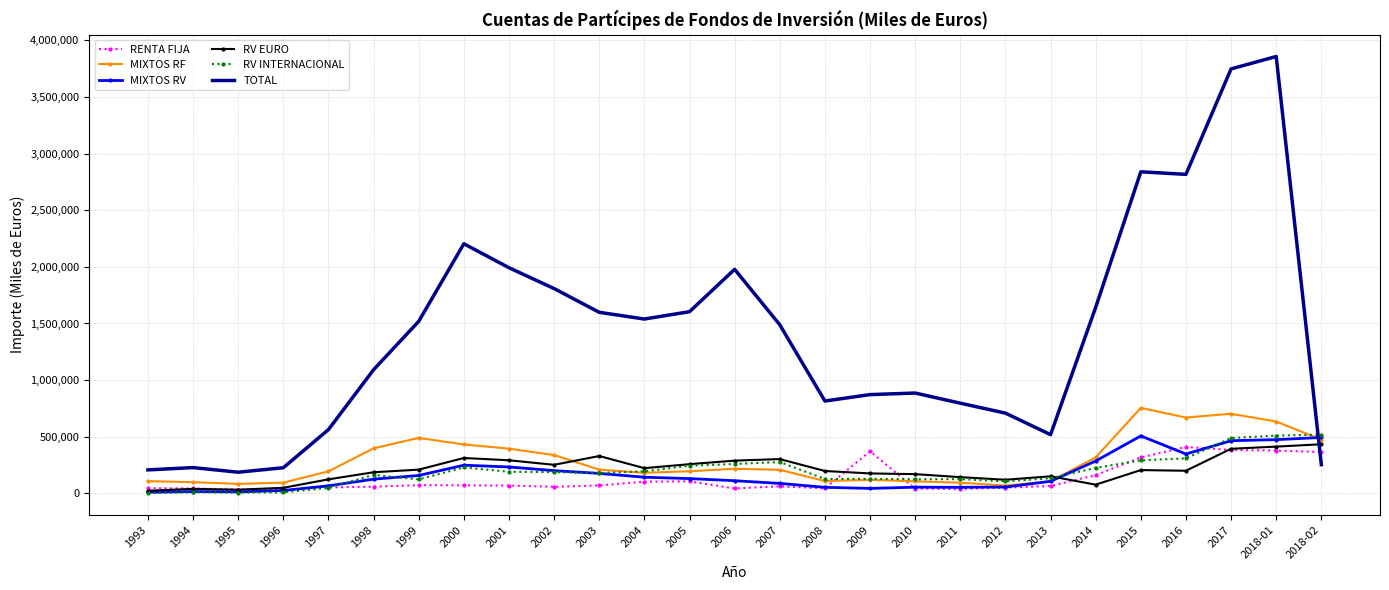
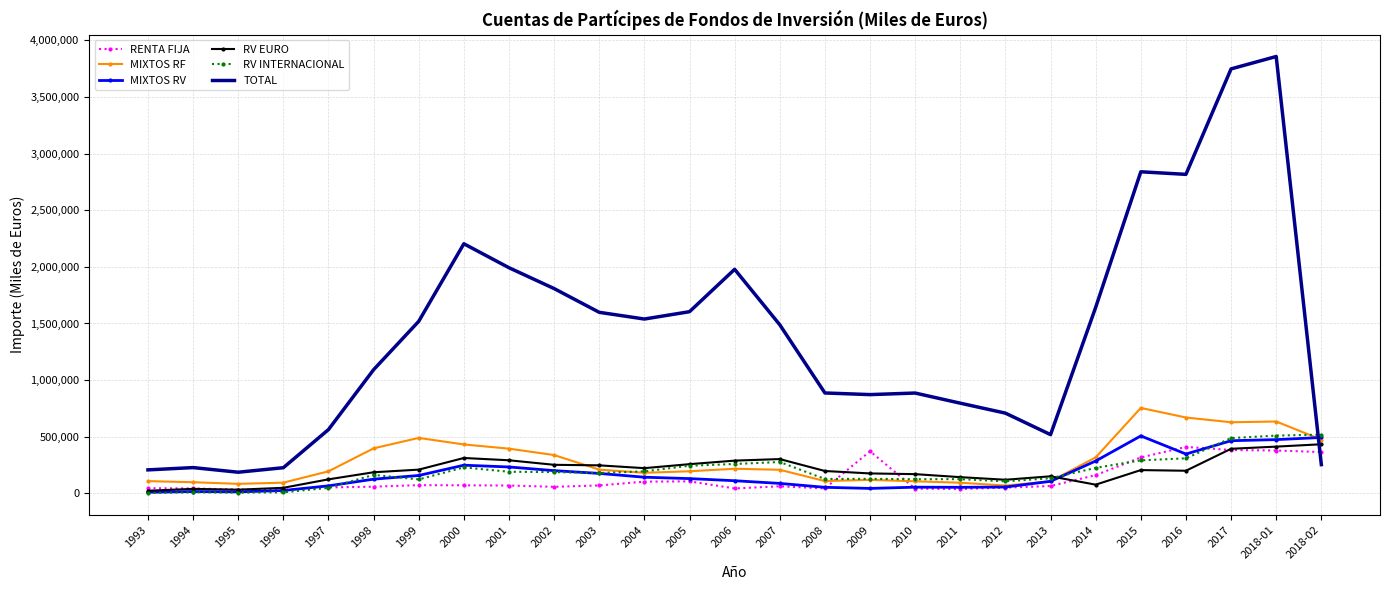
RV EURO, 2003: 330,000 -> 250,000
TOTAL, 2008: 820,000 -> 890,000
MIXTOS RF, 2017: 700,000 -> 630,000
